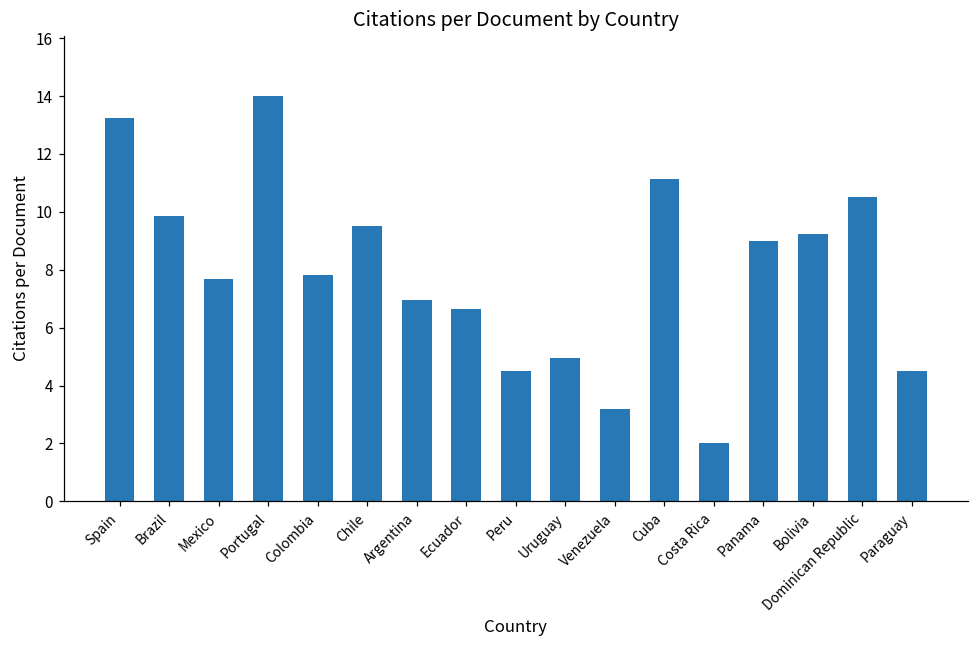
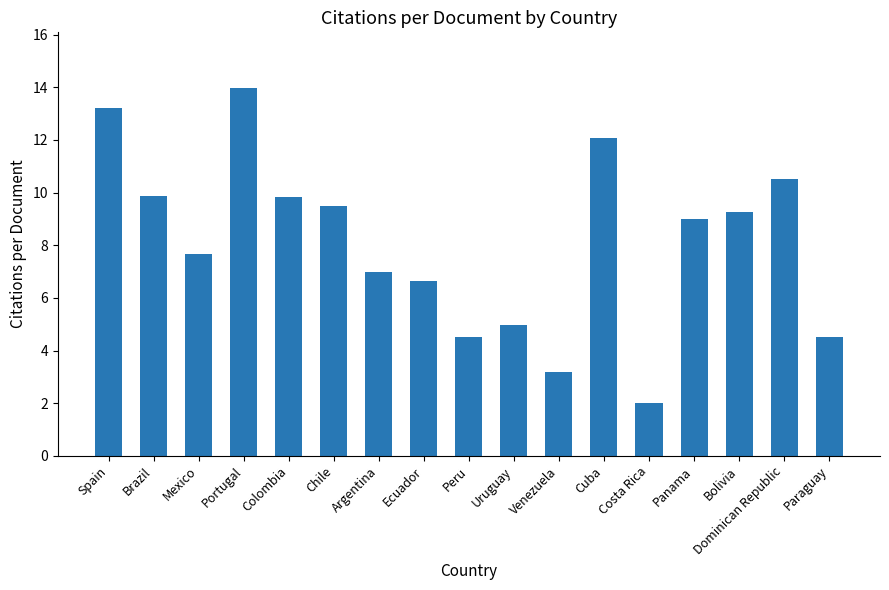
Colombia: 7.8 -> 9.9
Cuba: 11.2 -> 12.1
